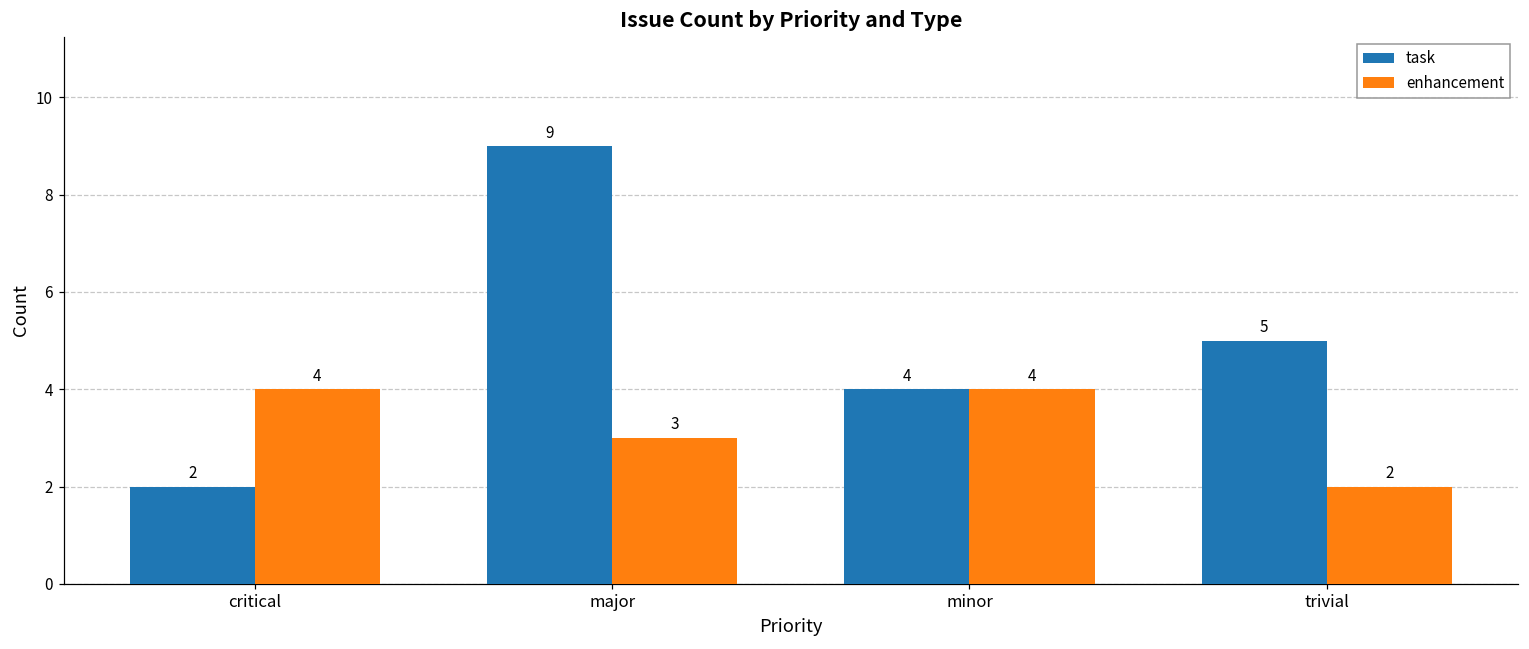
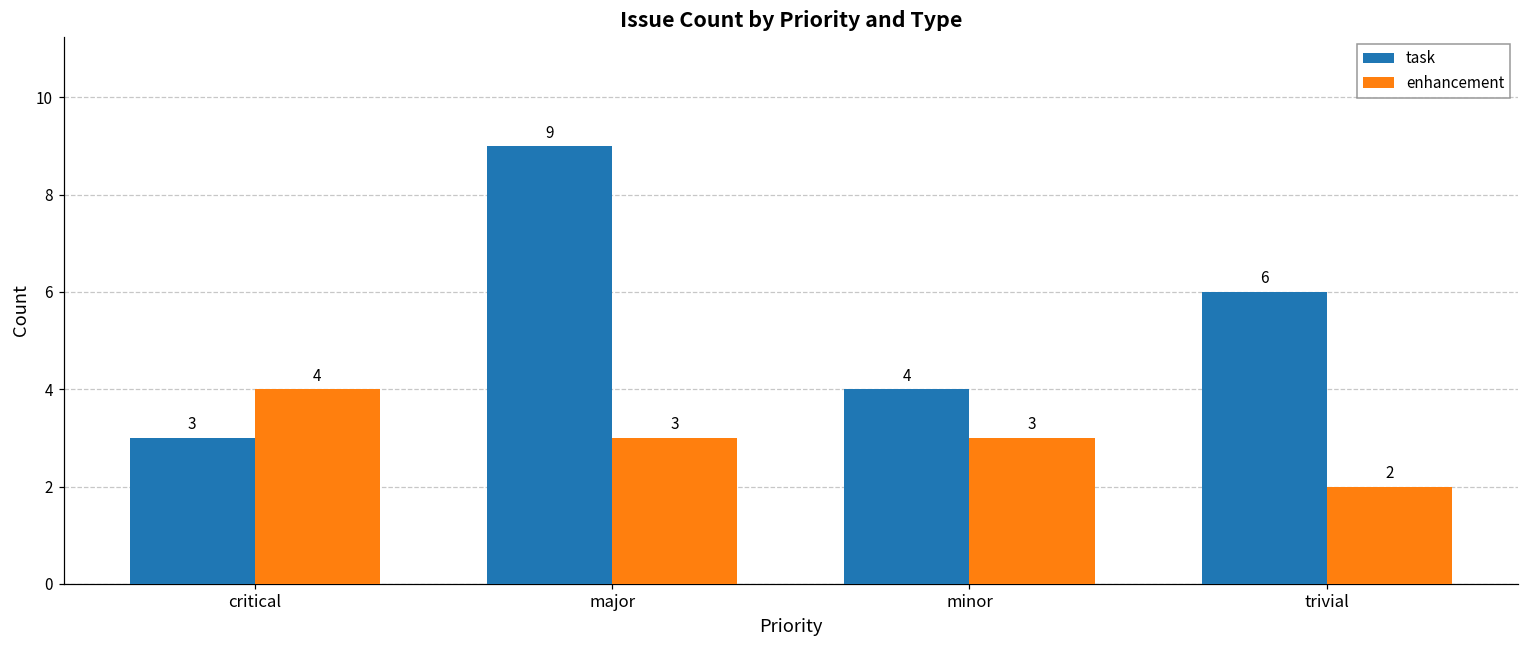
task, critical: 2 -> 3
enhancement, minor: 4 -> 3
task, trivial: 5 -> 6
